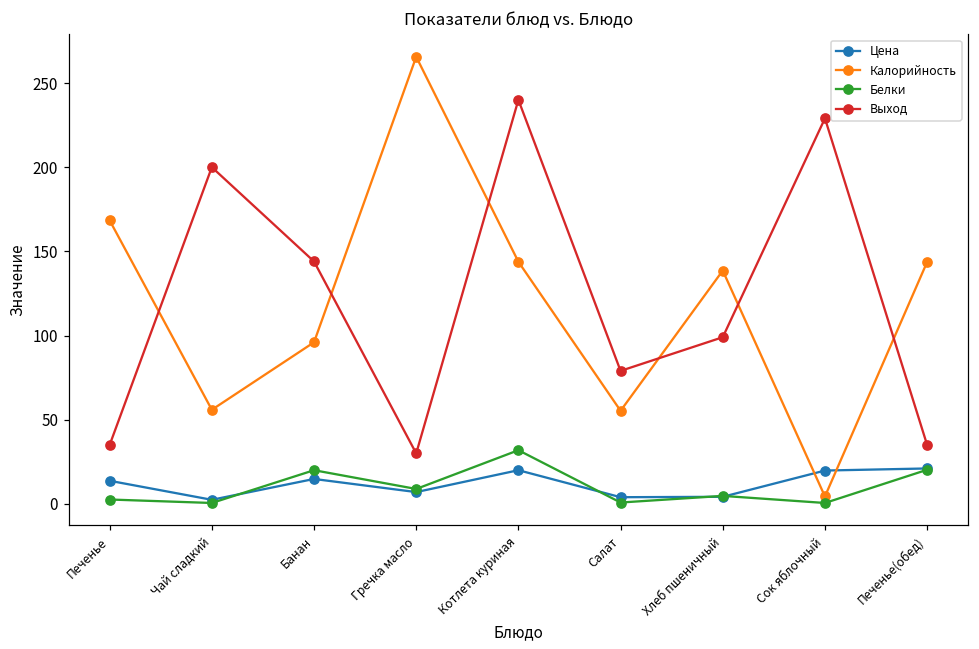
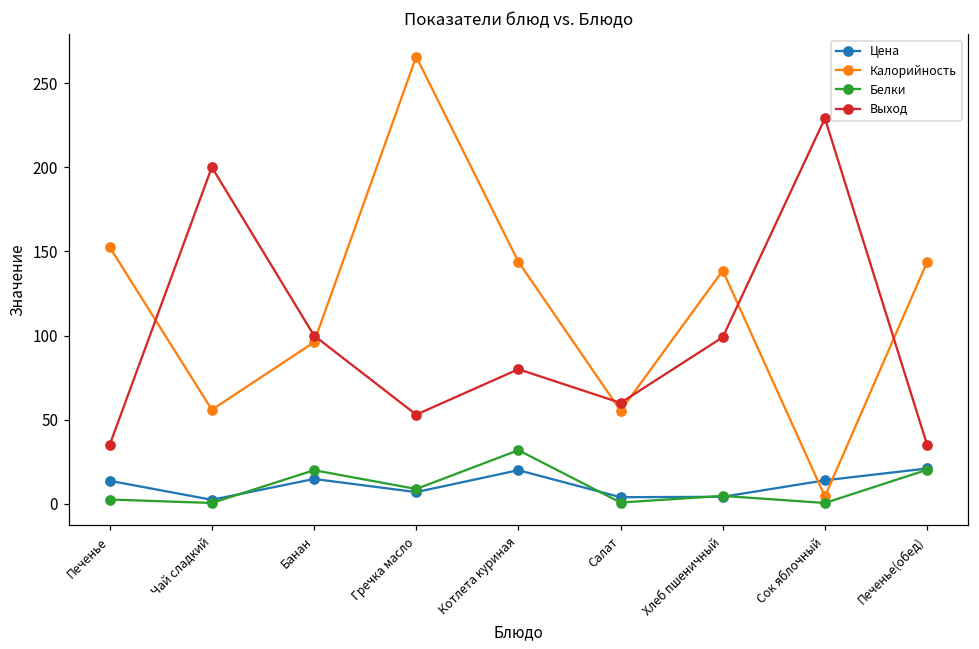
Калорийность, Печенье: 168 -> 153
Выход, Банан: 144 -> 100
Выход, Гречка масло: 30 -> 53
Выход, Котлета куриная: 240 -> 80
Выход, Салат: 79 -> 60
Цена, Сок яблочный: 20 -> 14
